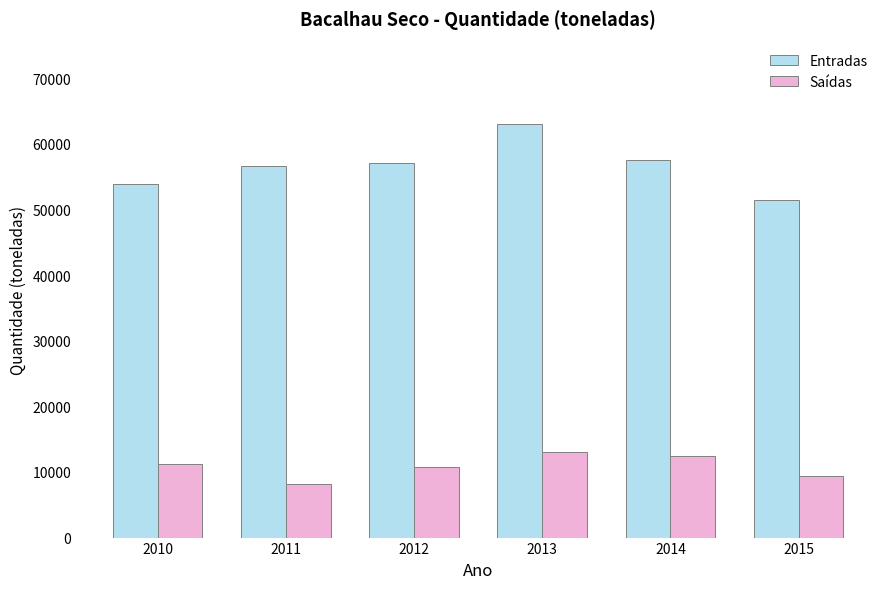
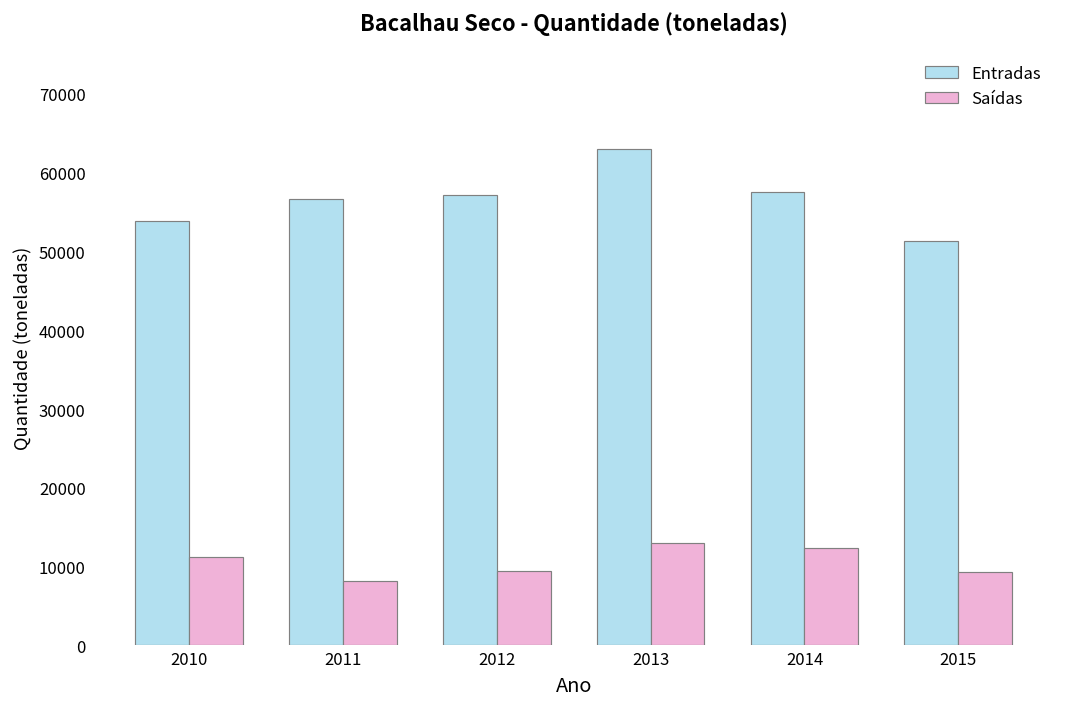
Saídas, 2012: 11000 -> 9000
